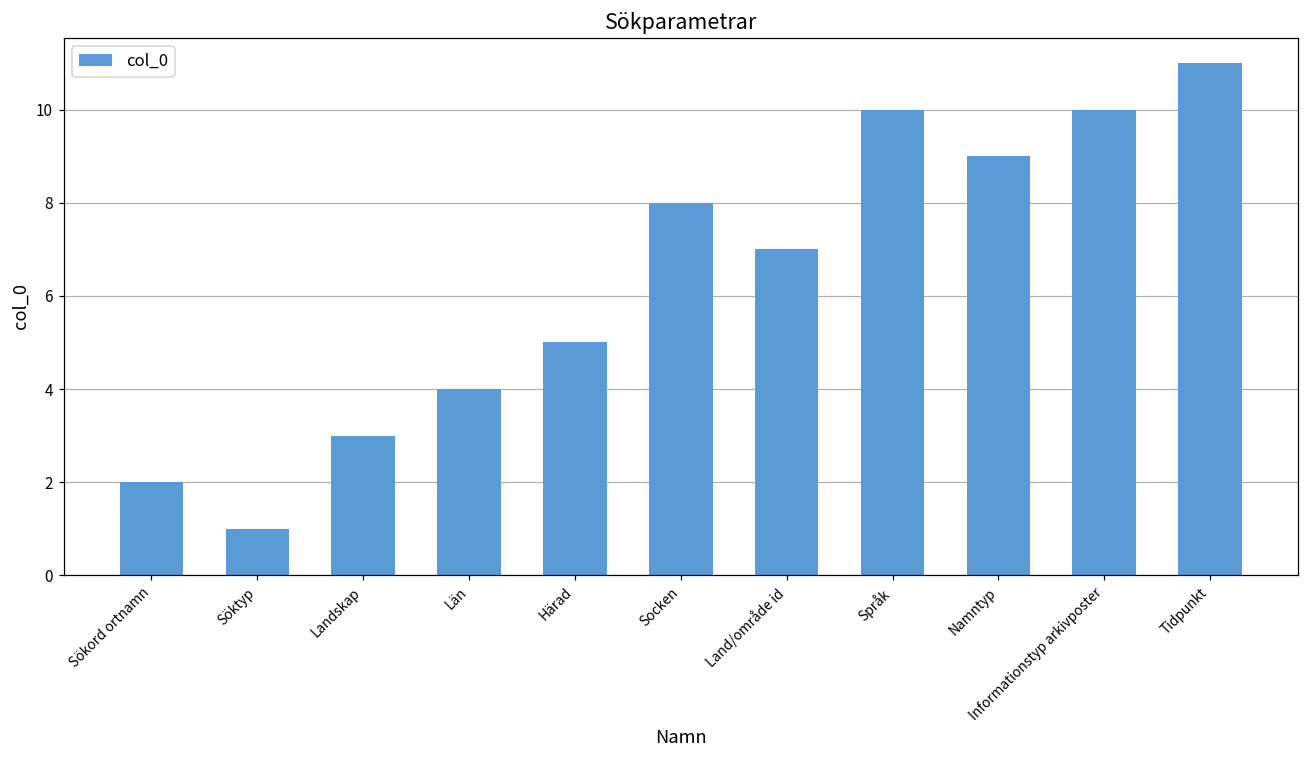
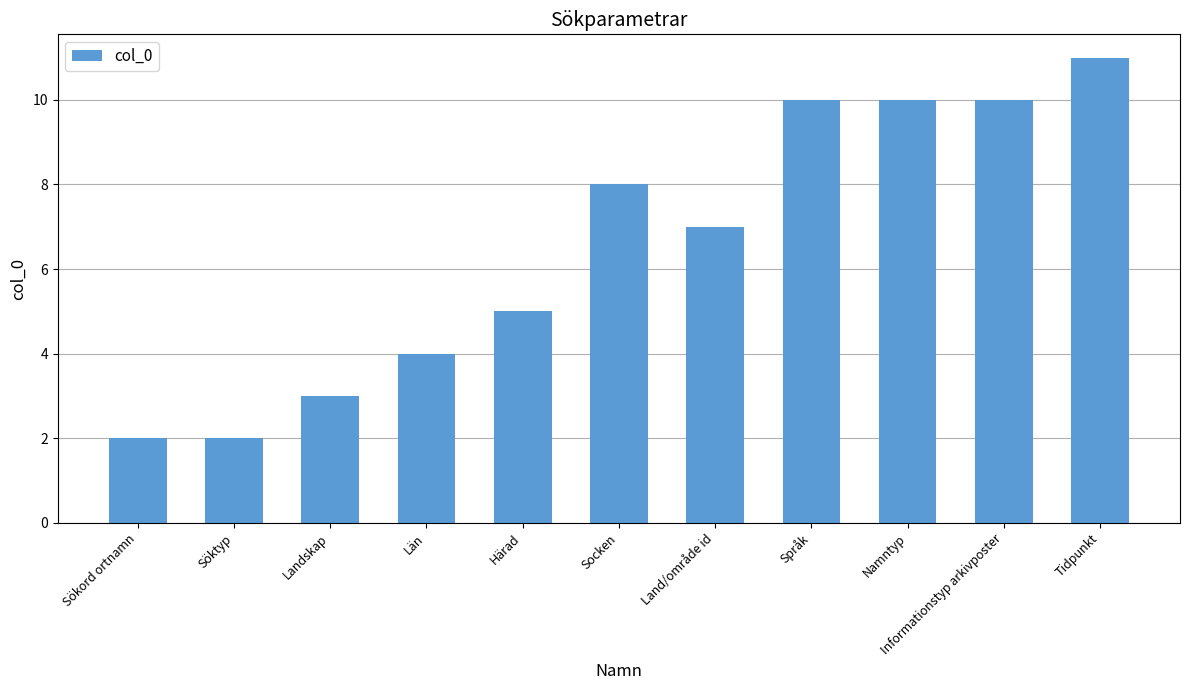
Söktyp: 1 -> 2
Namntyp: 9 -> 10
